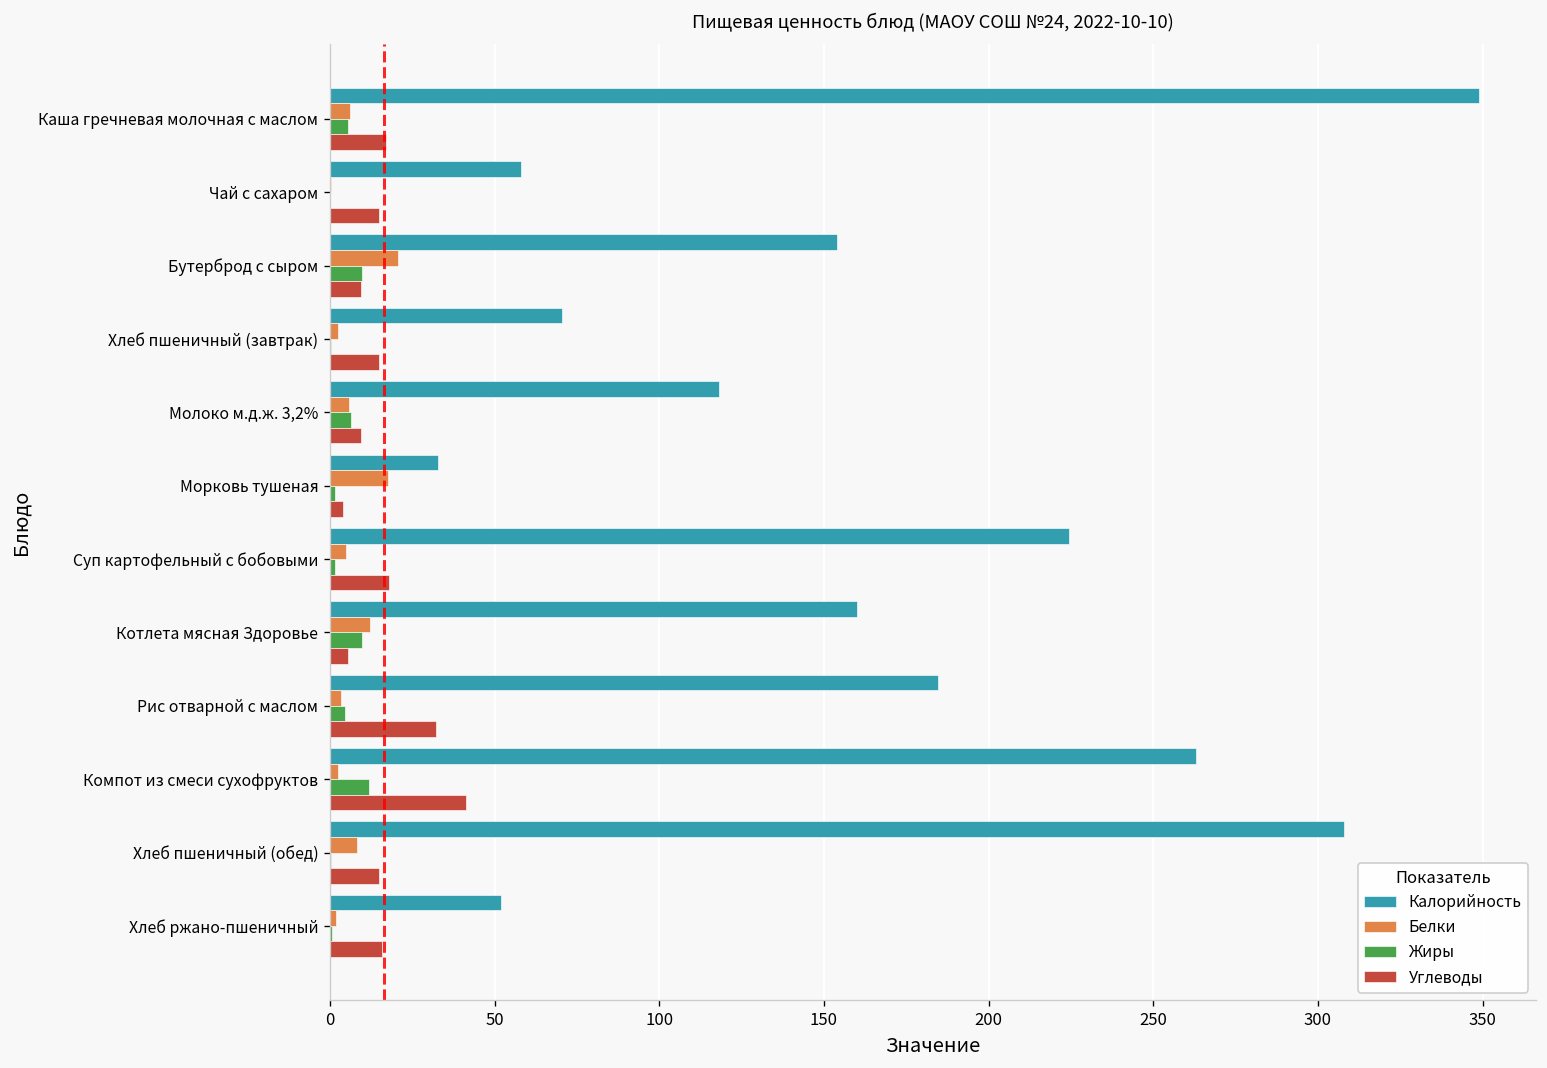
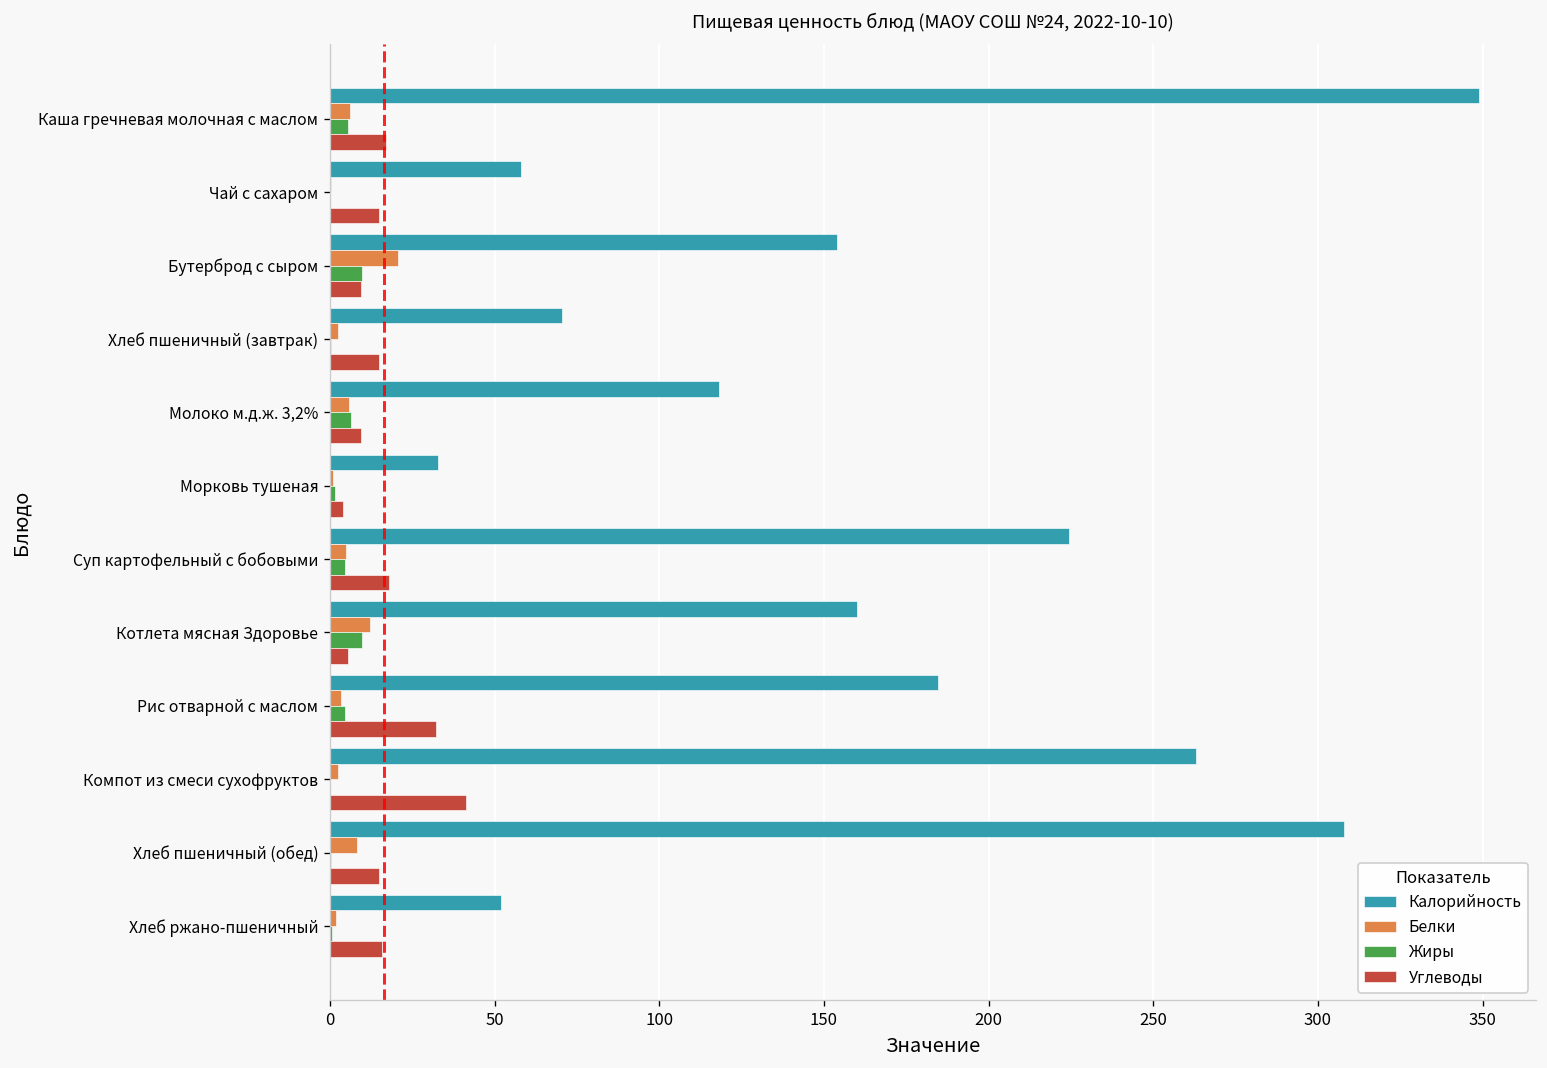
Белки, Морковь тушеная: 18 -> 1
Жиры, Суп картофельный с бобовыми: 1 -> 4
Жиры, Компот из смеси сухофруктов: 12 -> 0
